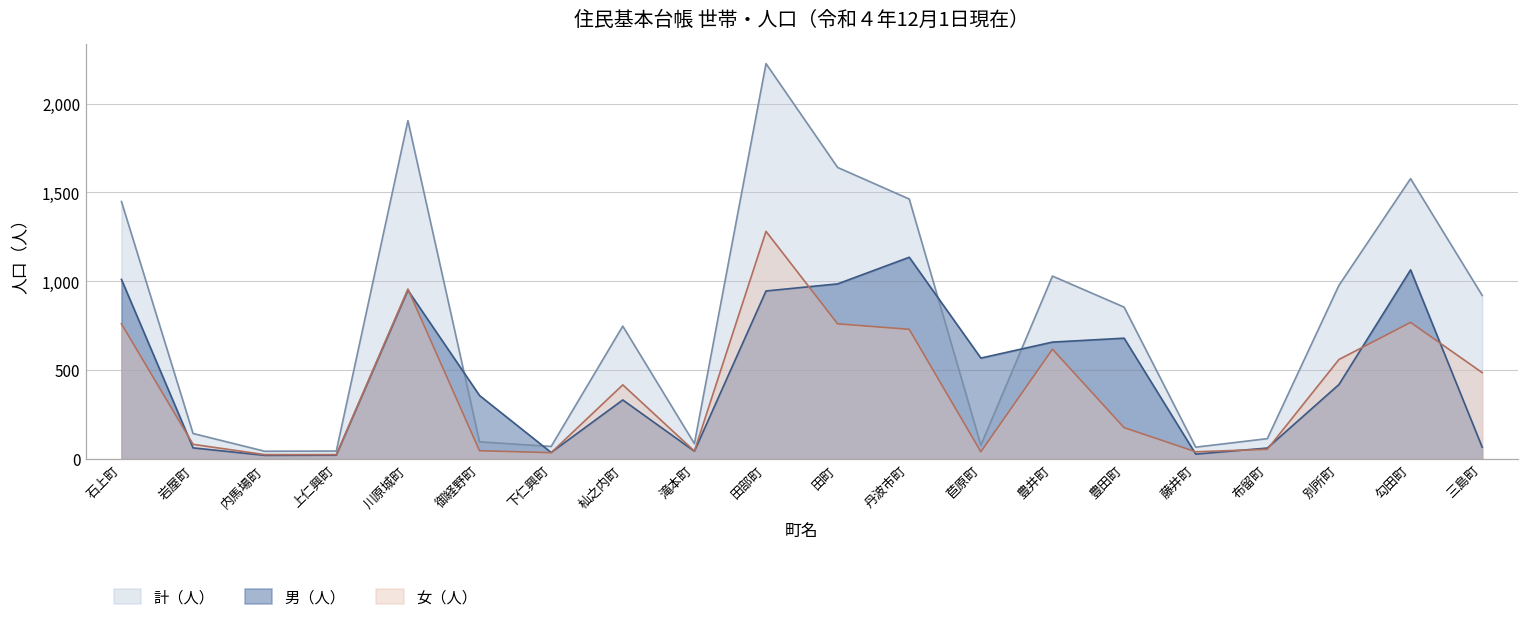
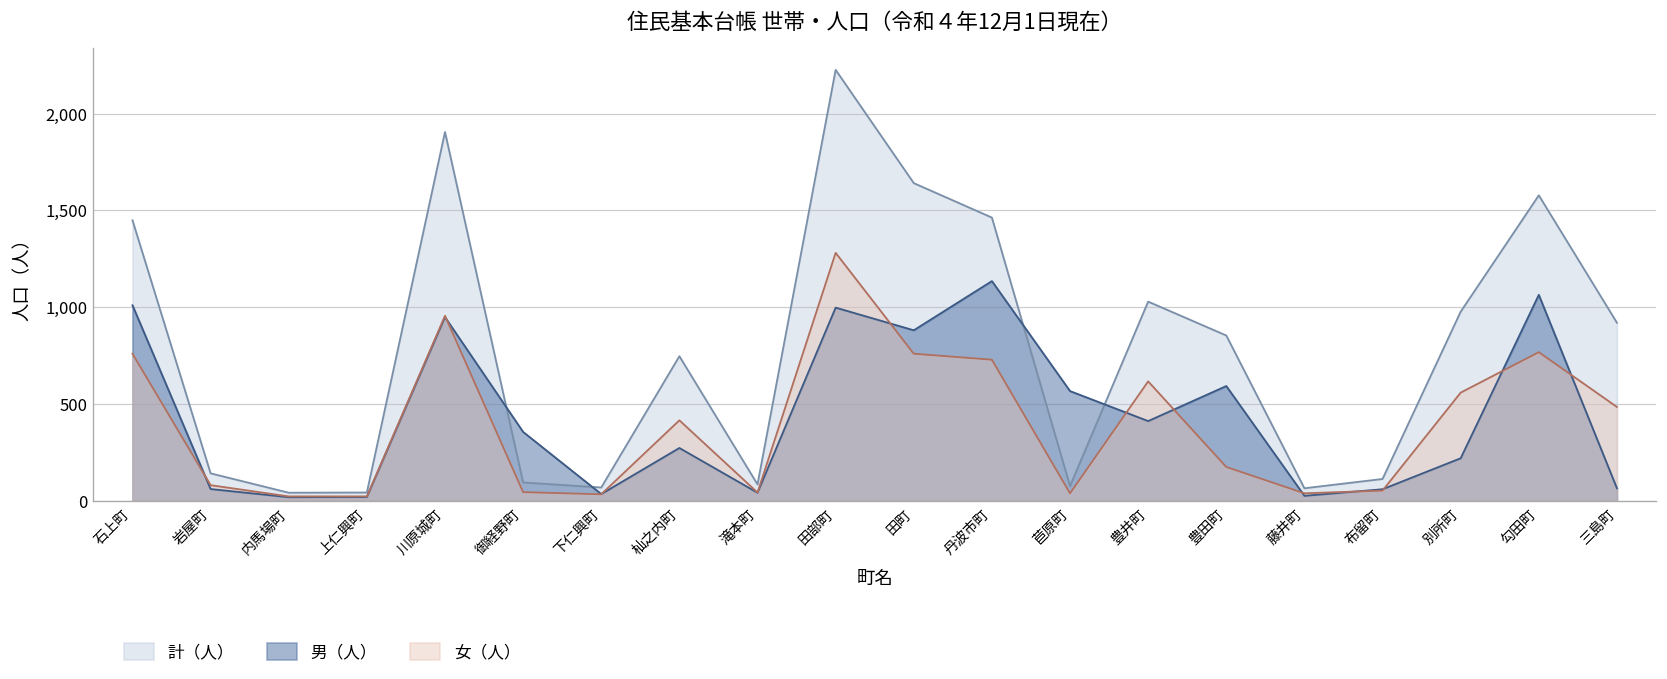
男（人）, 杣之内町: 330 -> 270
男（人）, 田部町: 950 -> 1,000
男（人）, 田町: 990 -> 880
男（人）, 豊井町: 660 -> 410
男（人）, 豊田町: 680 -> 590
男（人）, 別所町: 420 -> 220
